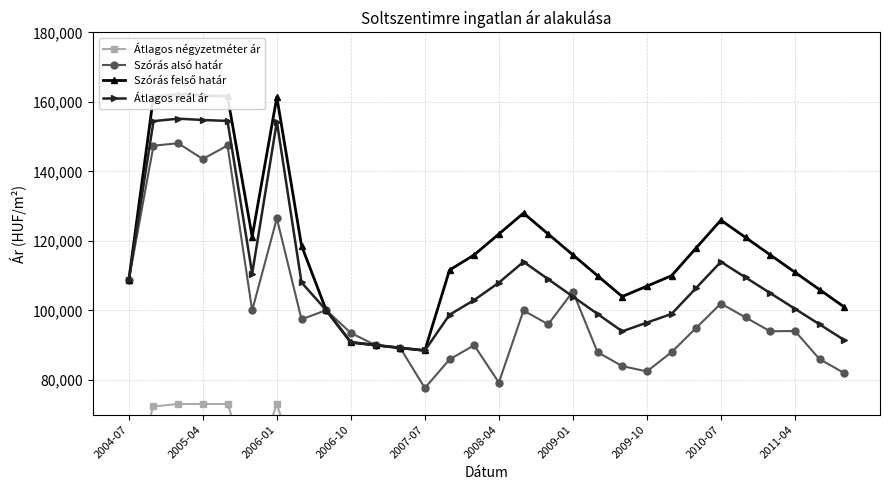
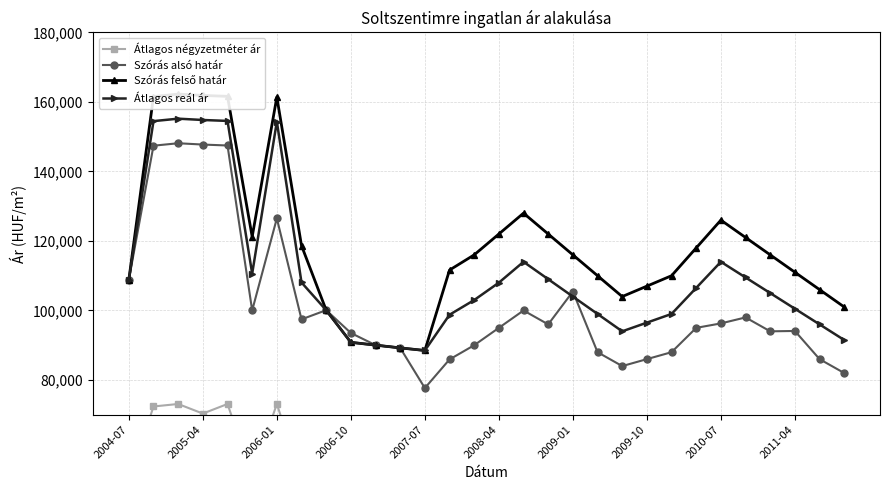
Átlagos négyzetméter ár, 2005-04: 73,000 -> 70,000
Szórás alsó határ, 2005-04: 144,000 -> 148,000
Szórás alsó határ, 2008-04: 79,000 -> 95,000
Szórás alsó határ, 2009-10: 82,000 -> 86,000
Szórás alsó határ, 2010-07: 102,000 -> 96,000
